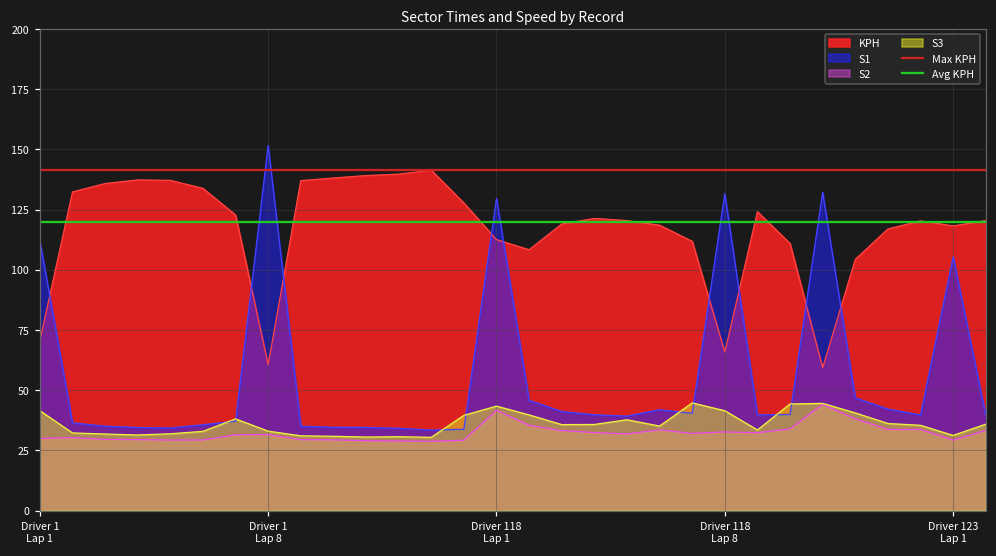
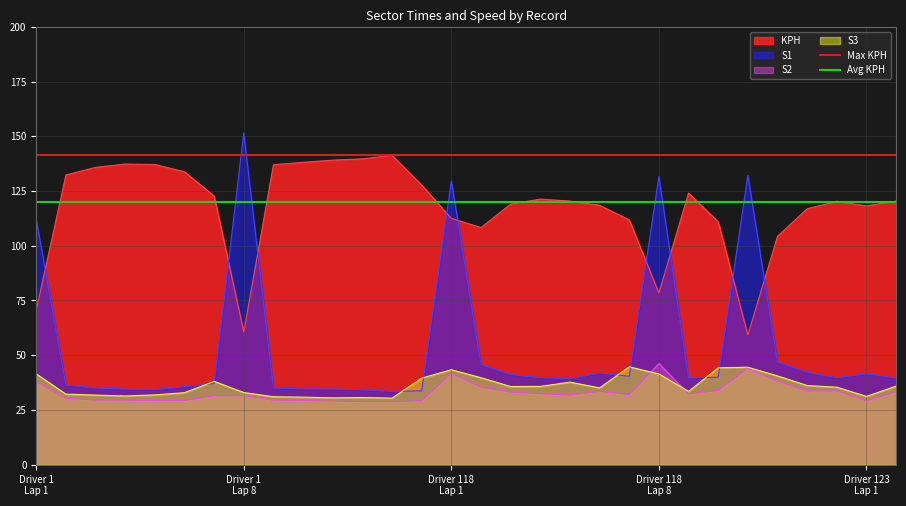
S2, Driver 1 Lap 1: 30 -> 38
KPH, Driver 118 Lap 8: 66 -> 78
S2, Driver 118 Lap 8: 33 -> 46
S1, Driver 123 Lap 1: 105 -> 42
